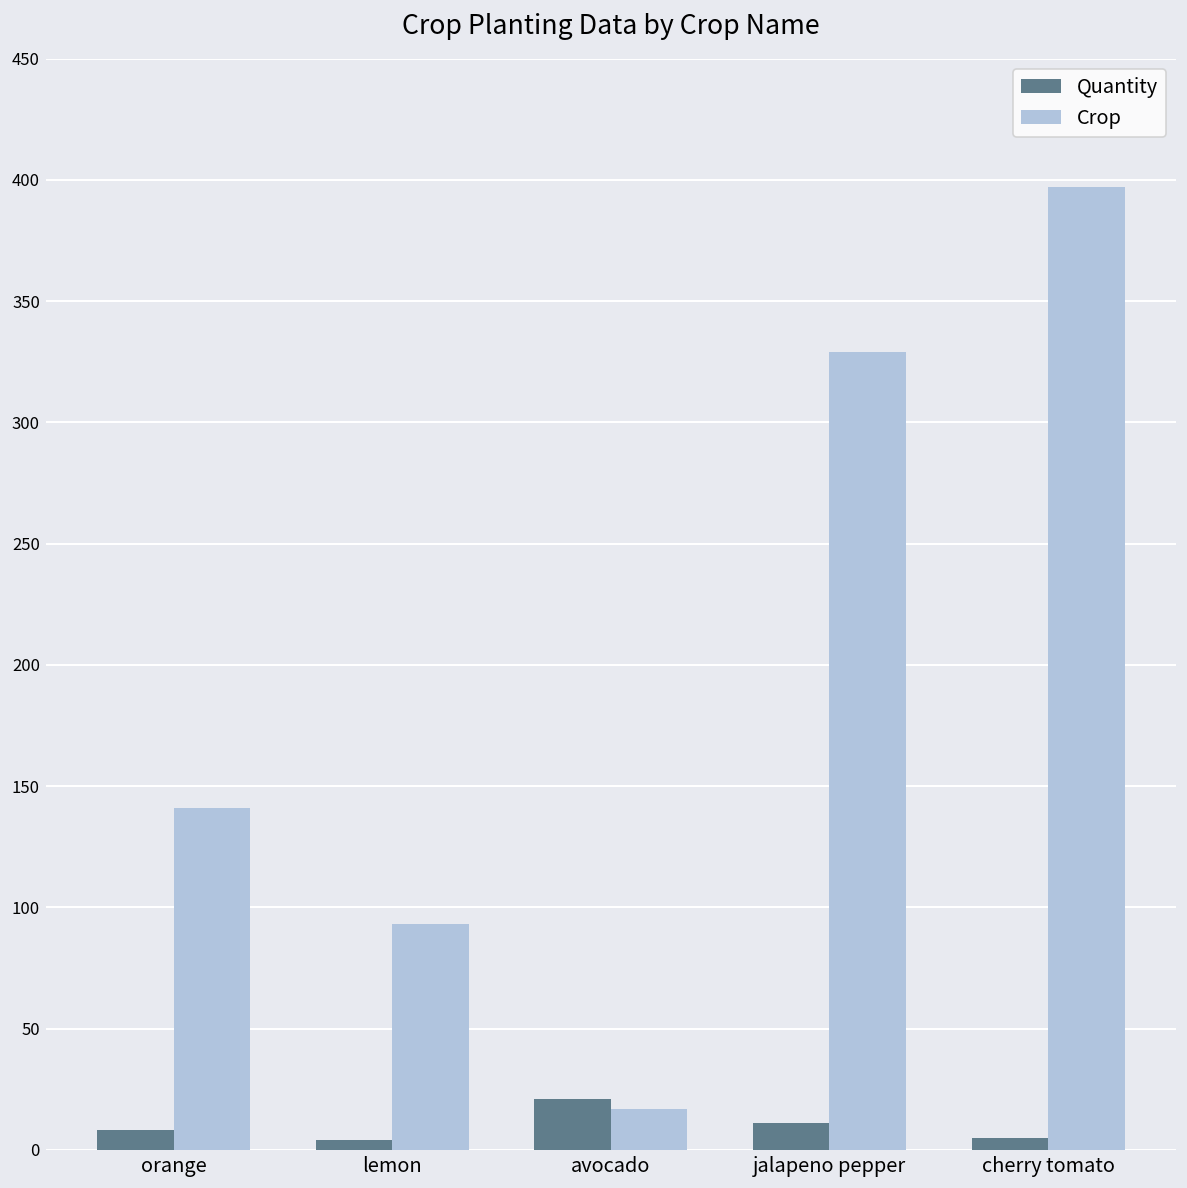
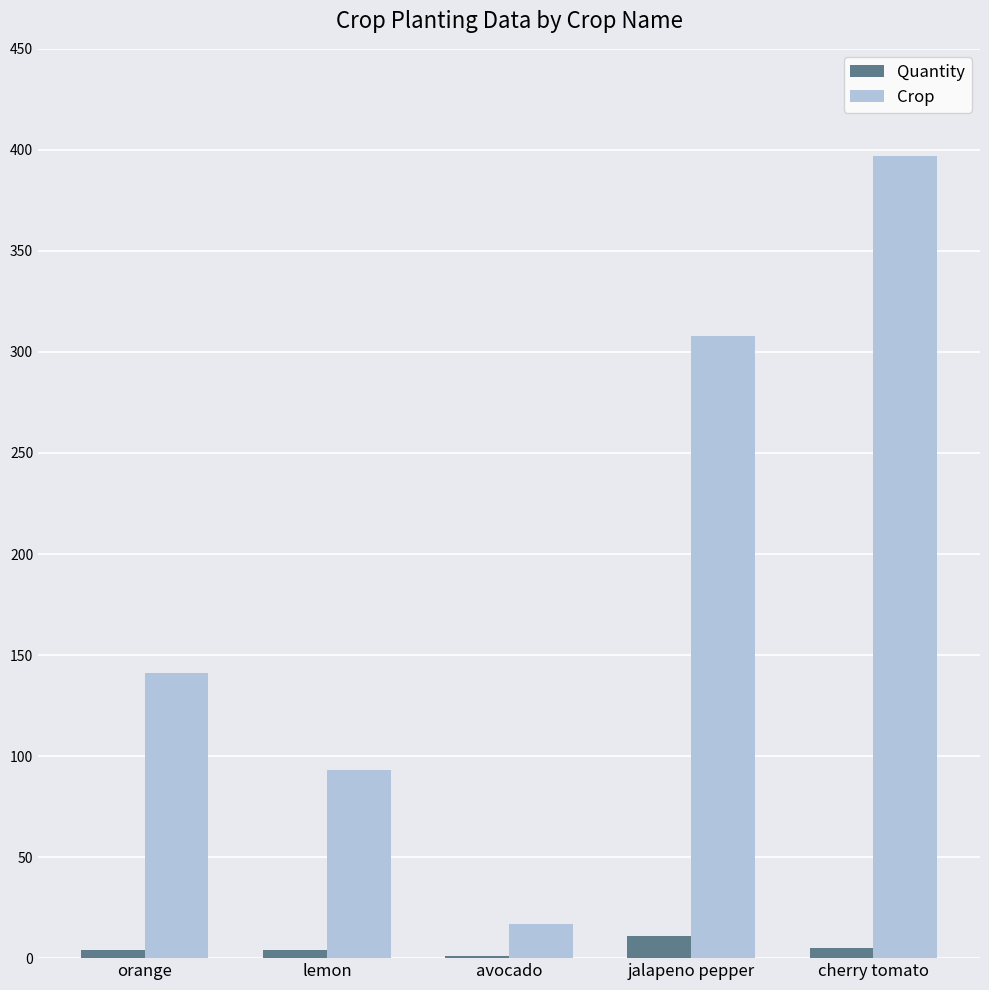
Quantity, orange: 8 -> 4
Quantity, avocado: 21 -> 1
Crop, jalapeno pepper: 329 -> 308
